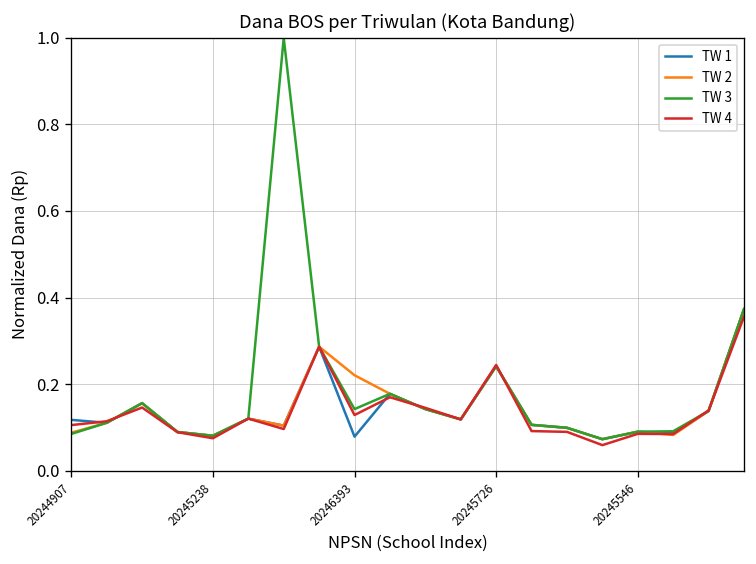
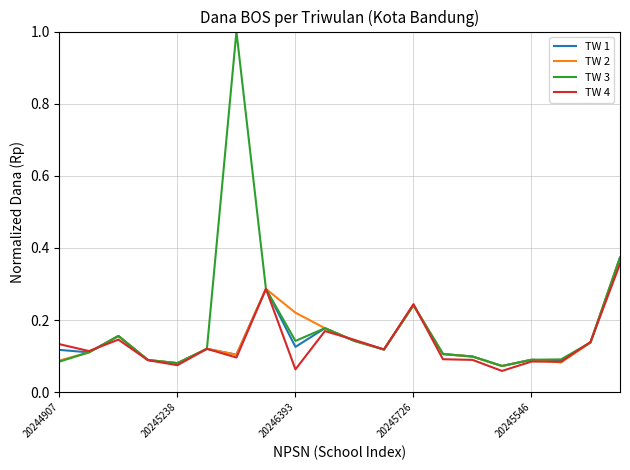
TW 4, 20244907: 0.11 -> 0.13
TW 1, 20246393: 0.08 -> 0.13
TW 4, 20246393: 0.13 -> 0.06
